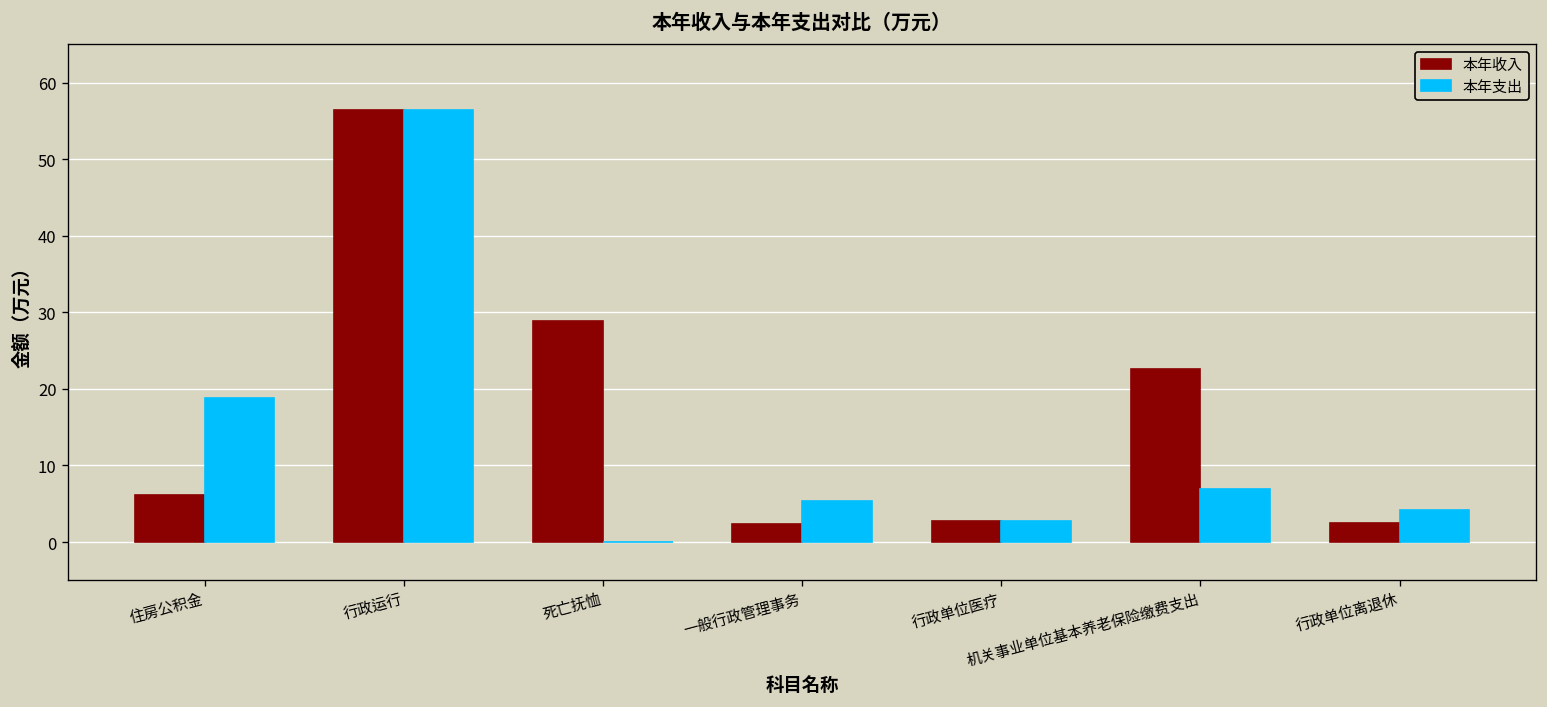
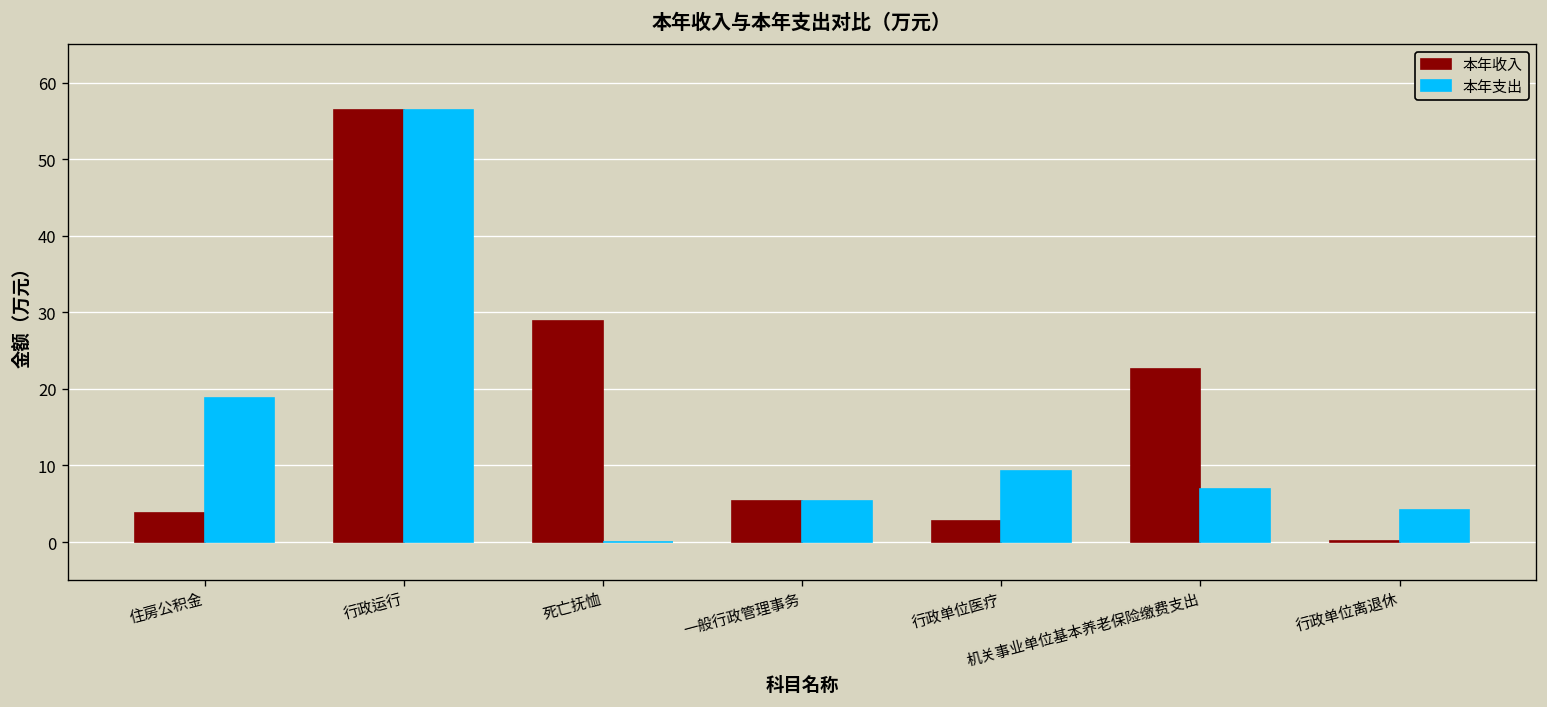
本年收入, 住房公积金: 6 -> 4
本年收入, 一般行政管理事务: 2 -> 5
本年支出, 行政单位医疗: 3 -> 9
本年收入, 行政单位离退休: 3 -> 0
